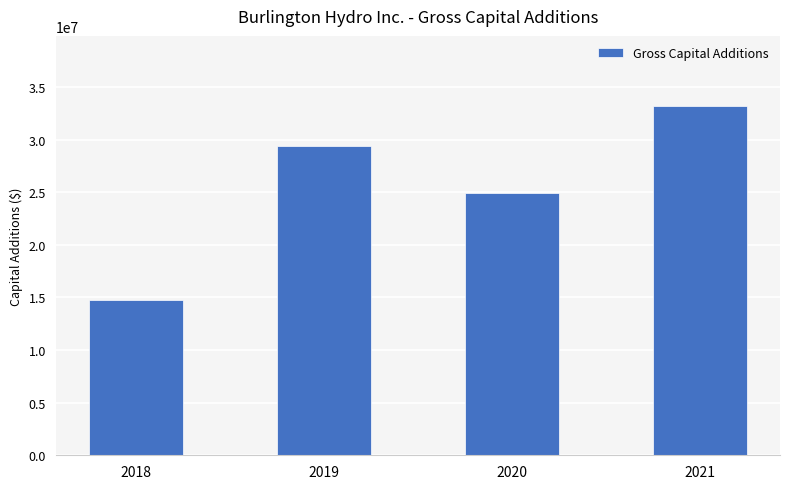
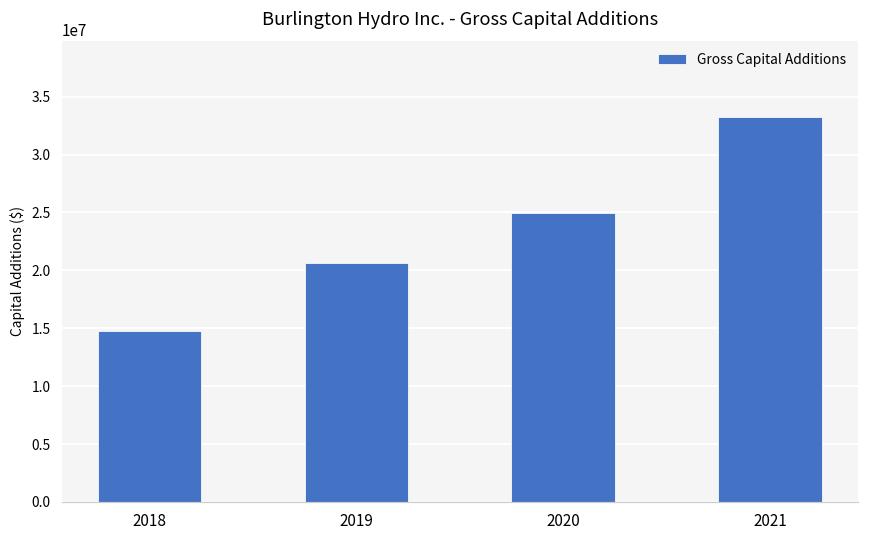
2019: 29300000 -> 20600000
